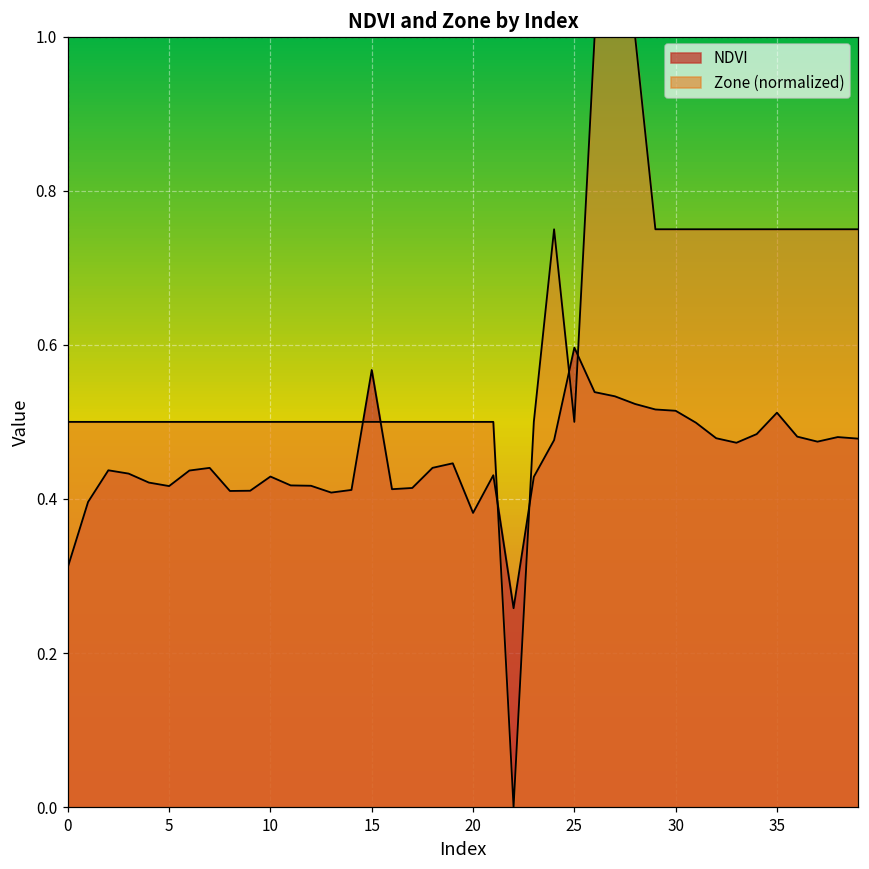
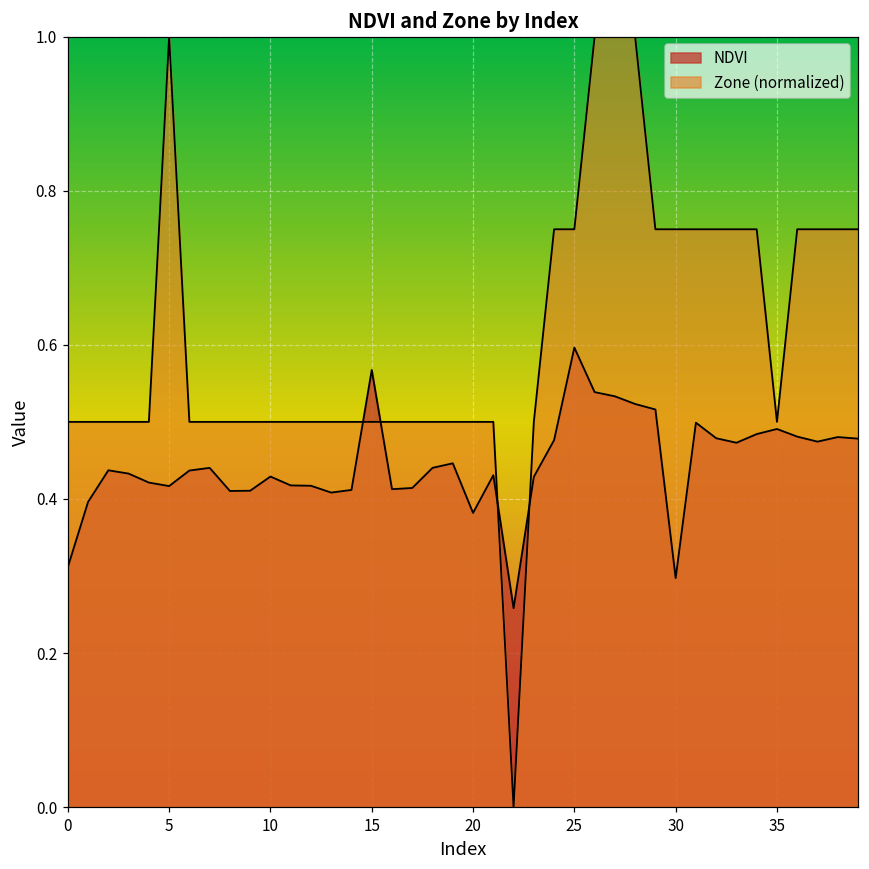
Zone (normalized), 5: 0.50 -> 1.00
Zone (normalized), 25: 0.50 -> 0.75
NDVI, 30: 0.51 -> 0.30
NDVI, 35: 0.51 -> 0.49
Zone (normalized), 35: 0.75 -> 0.50
